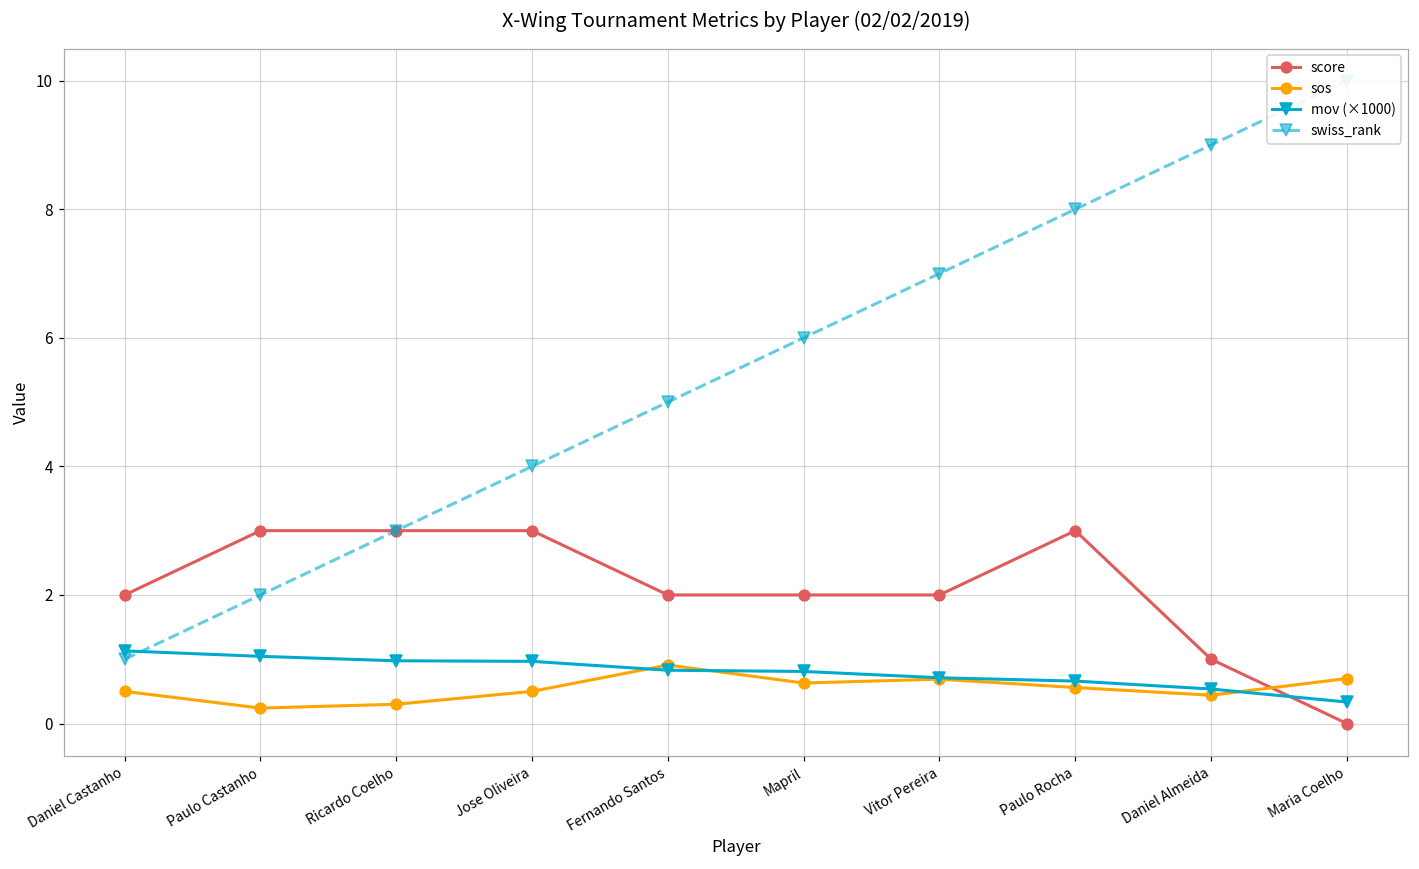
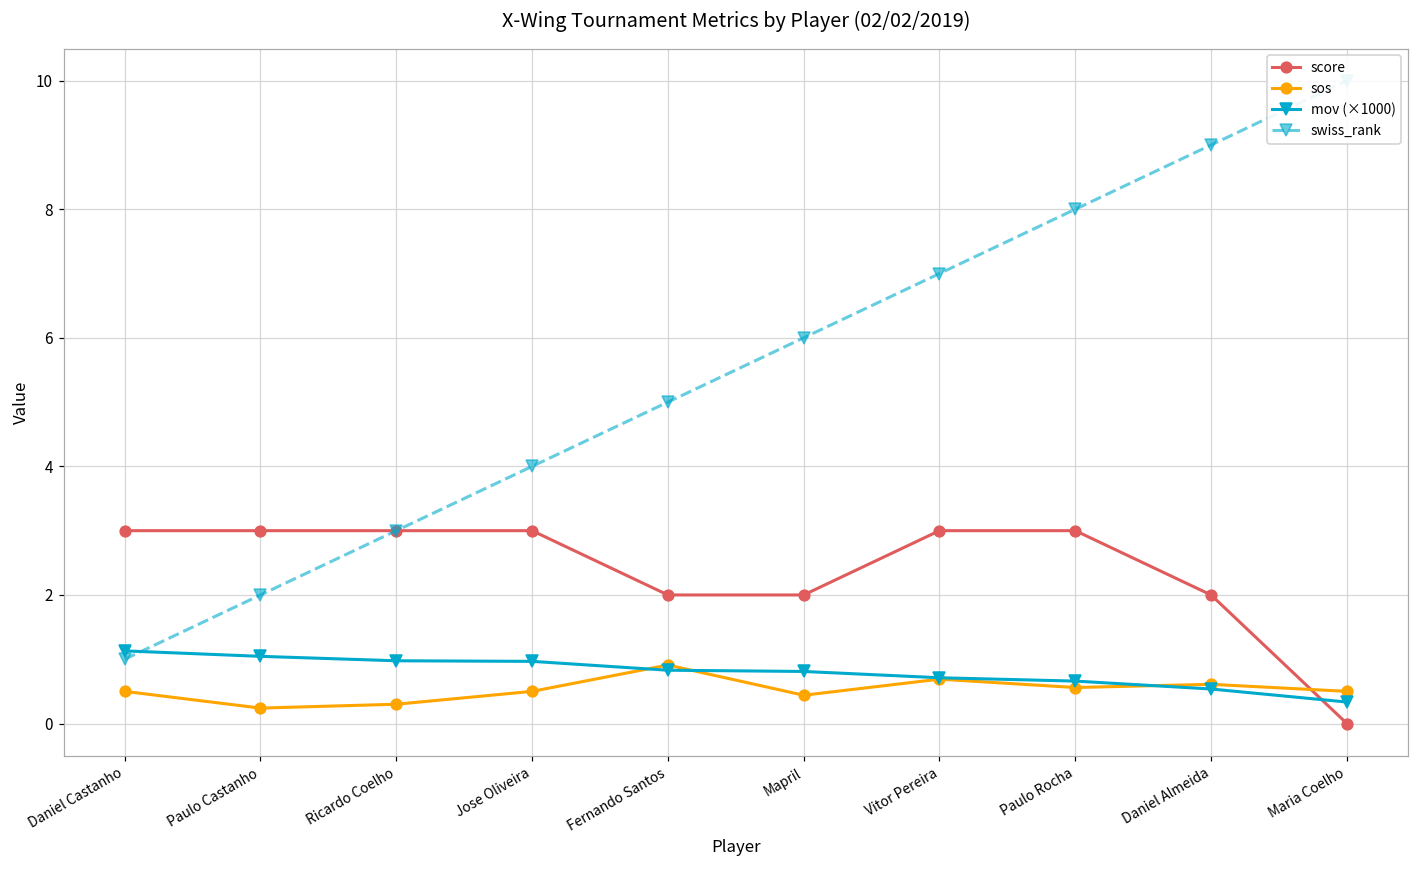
score, Daniel Castanho: 2 -> 3
sos, Mapril: 0.6 -> 0.4
score, Vitor Pereira: 2 -> 3
score, Daniel Almeida: 1 -> 2
sos, Daniel Almeida: 0.4 -> 0.6
sos, Maria Coelho: 0.7 -> 0.5
